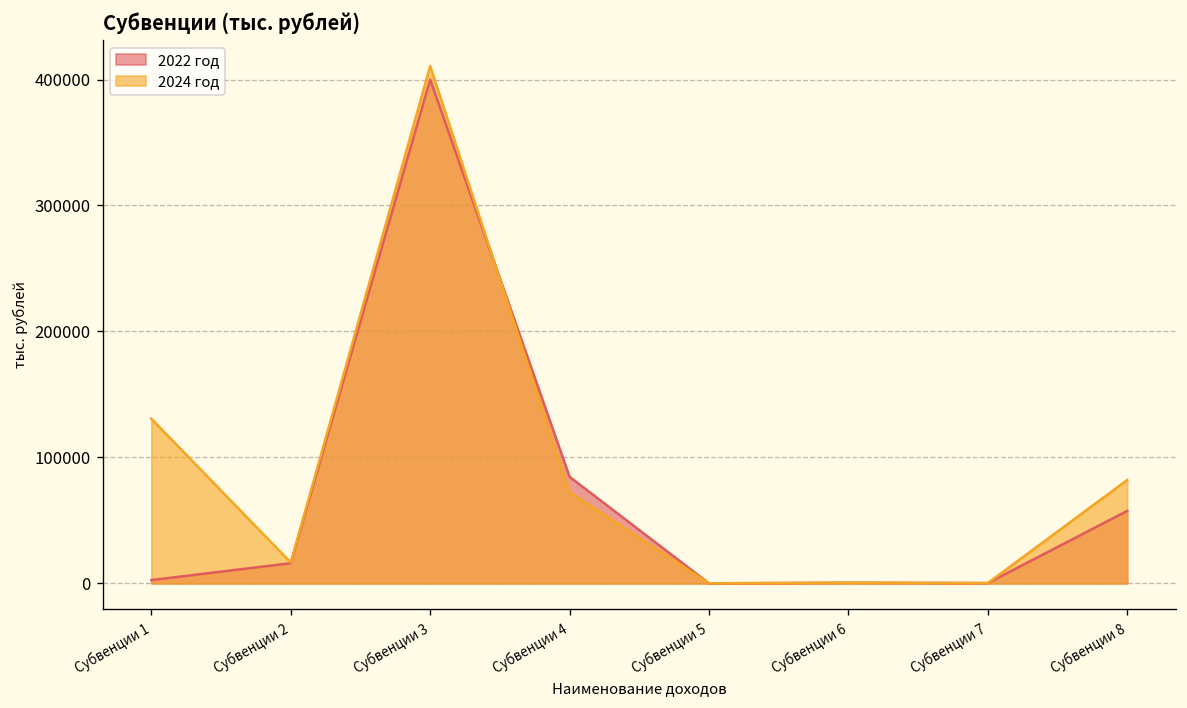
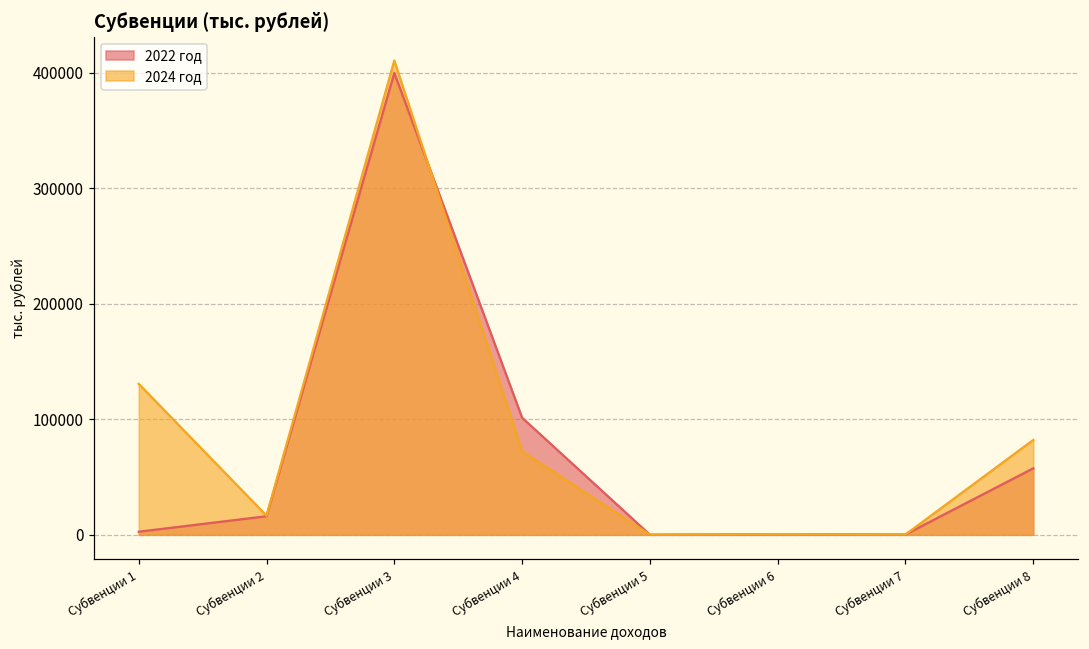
2022 год, Субвенции 4: 85000 -> 101000
